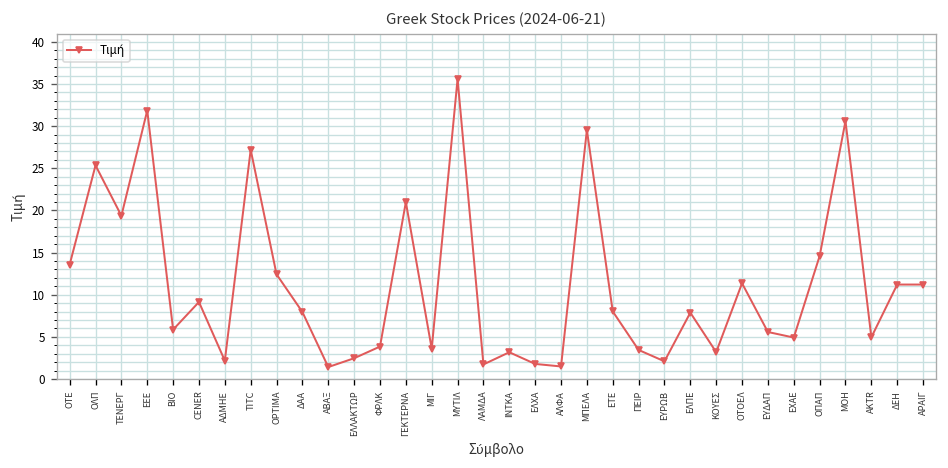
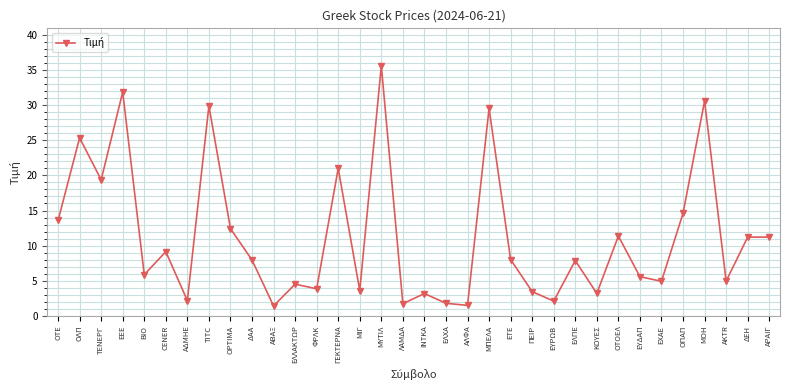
TITC: 27 -> 30
ΕΛΛΑΚΤΩΡ: 2 -> 5
